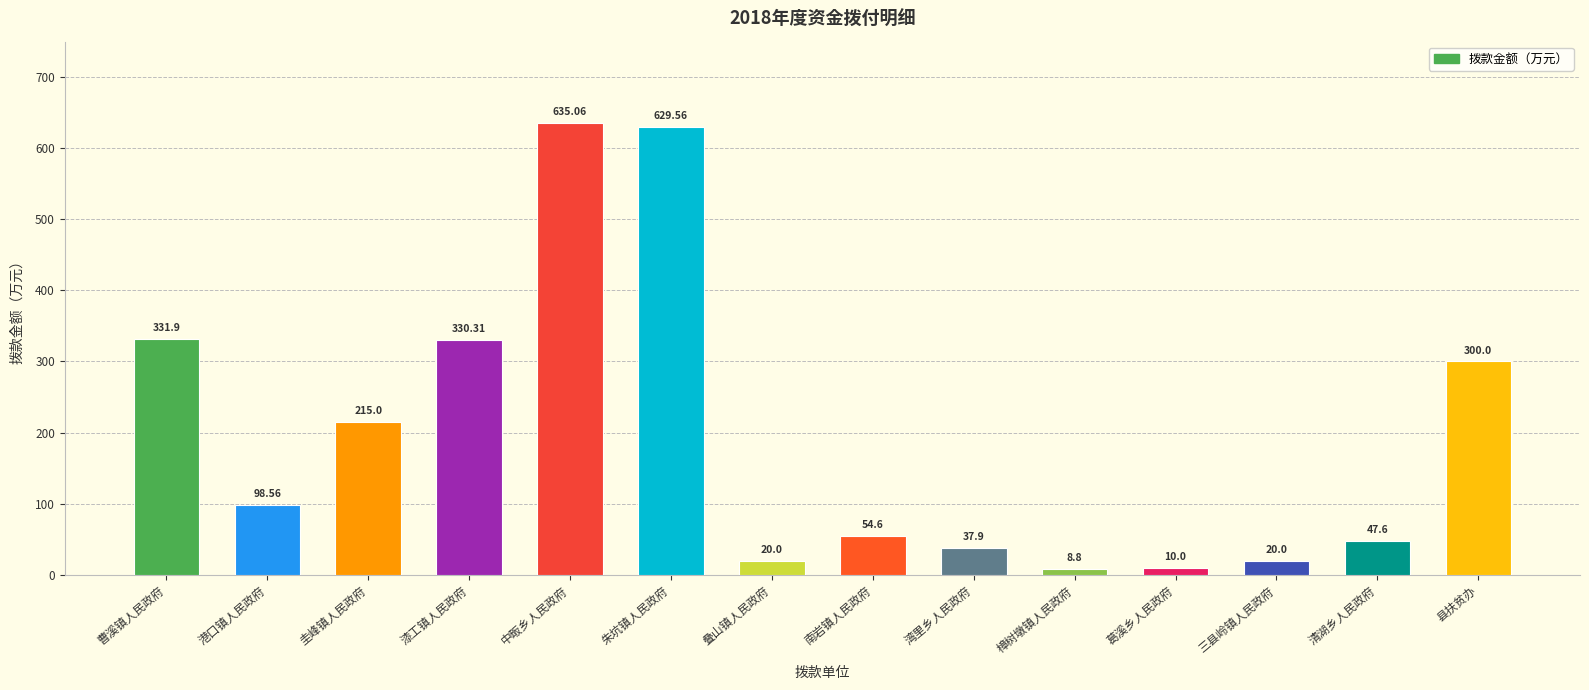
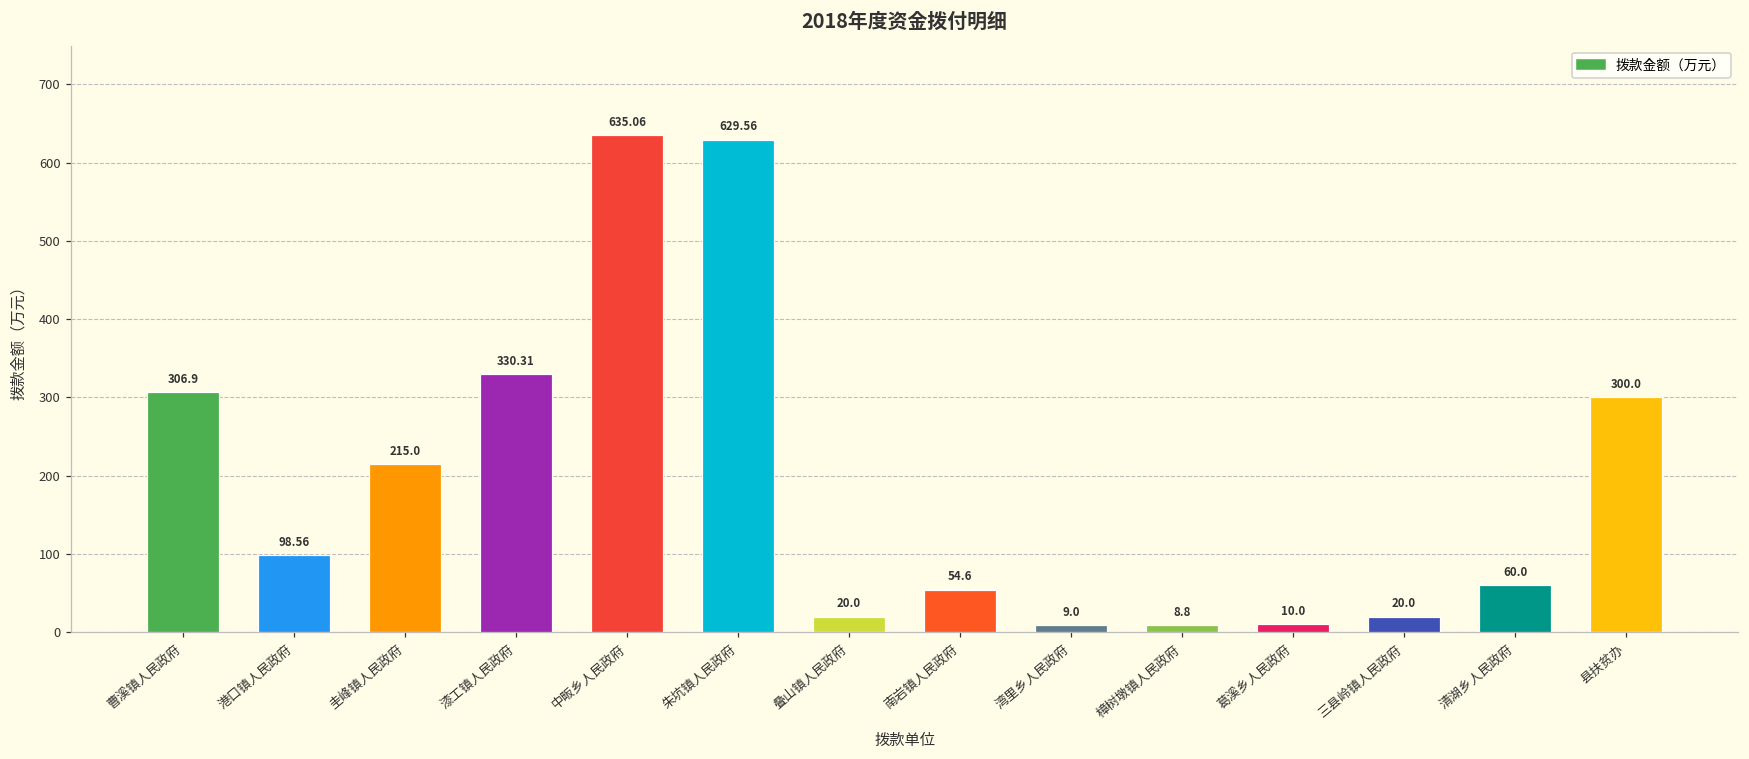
曹溪镇人民政府: 331.9 -> 306.9
湾里乡人民政府: 37.9 -> 9.0
清湖乡人民政府: 47.6 -> 60.0
